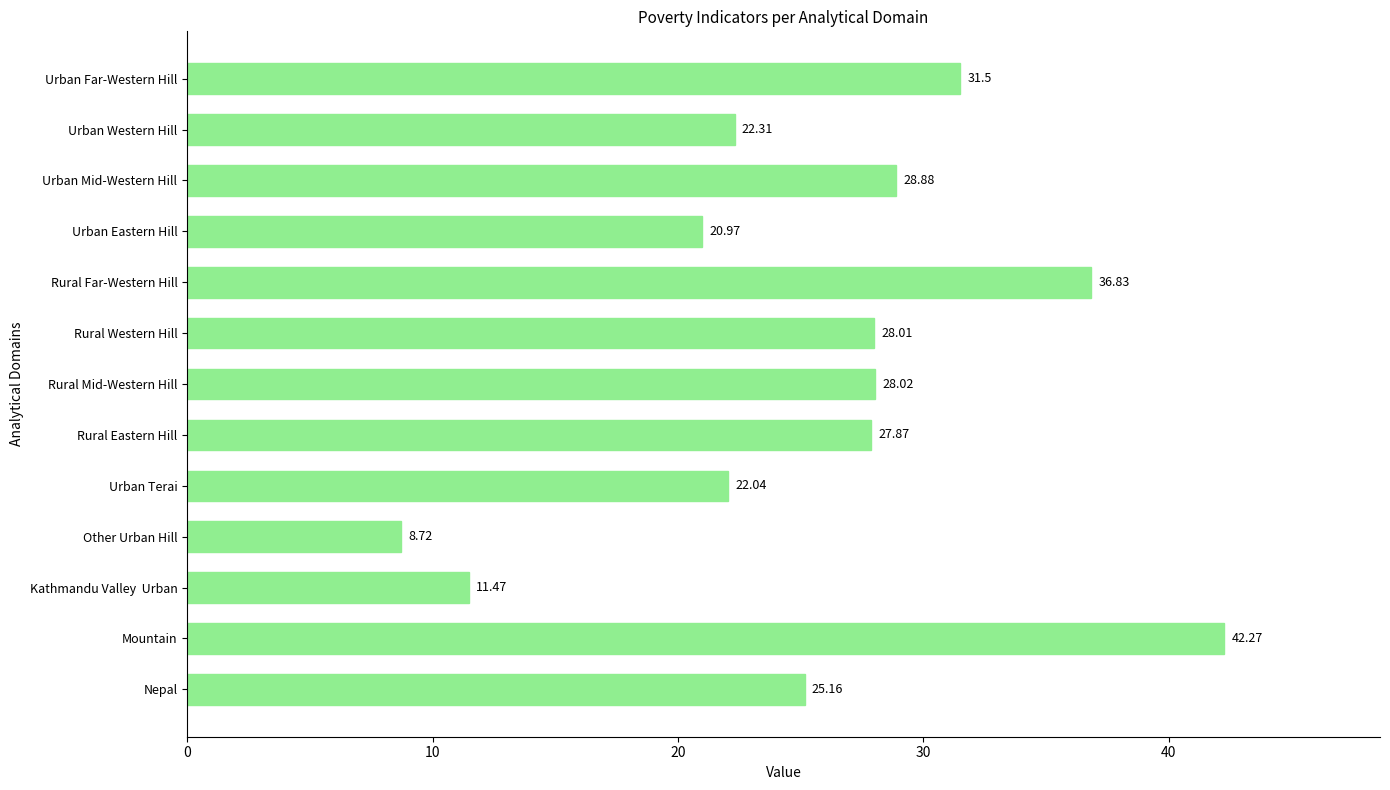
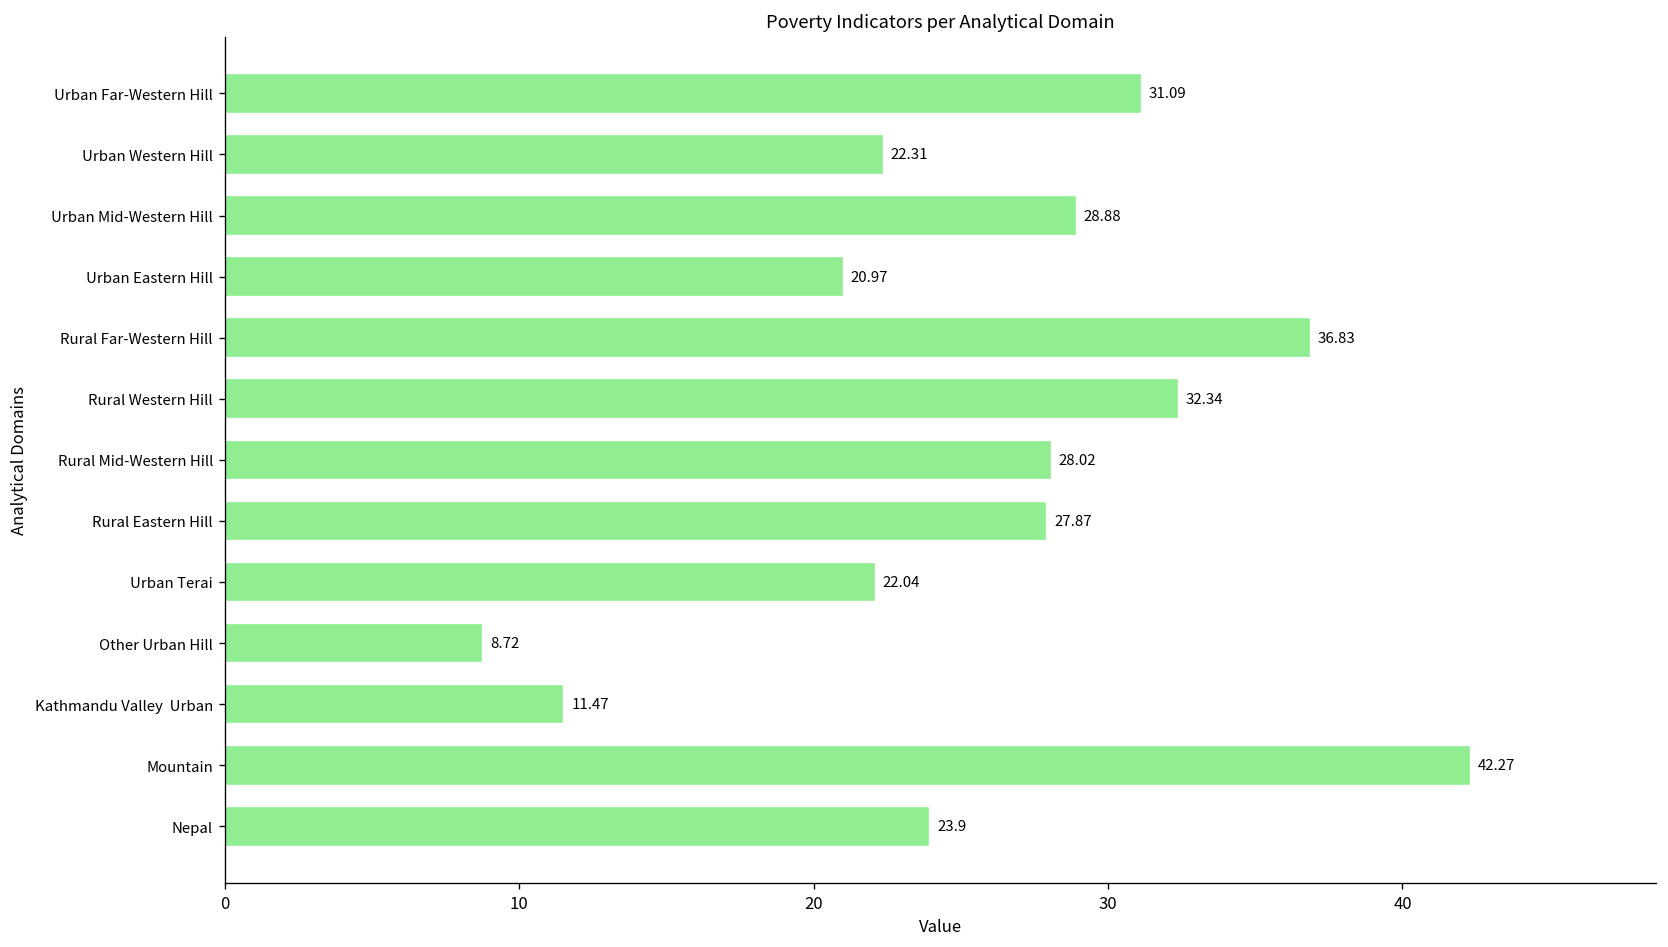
Urban Far-Western Hill: 31.5 -> 31.09
Rural Western Hill: 28.01 -> 32.34
Nepal: 25.16 -> 23.9
